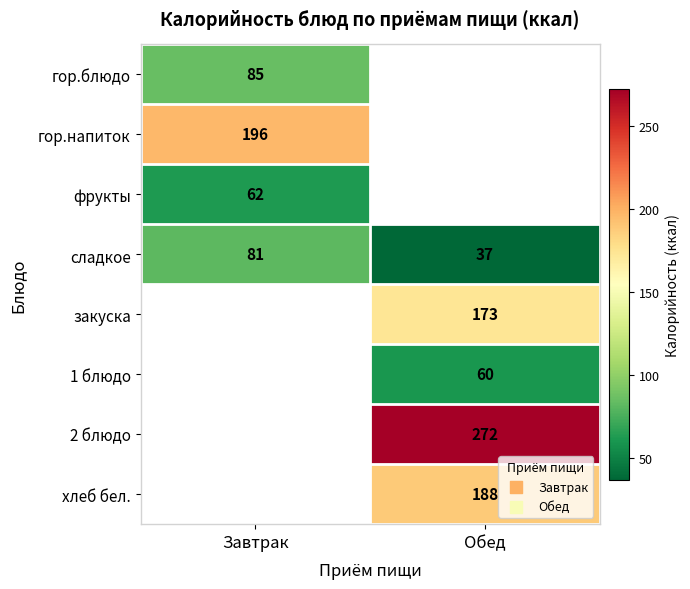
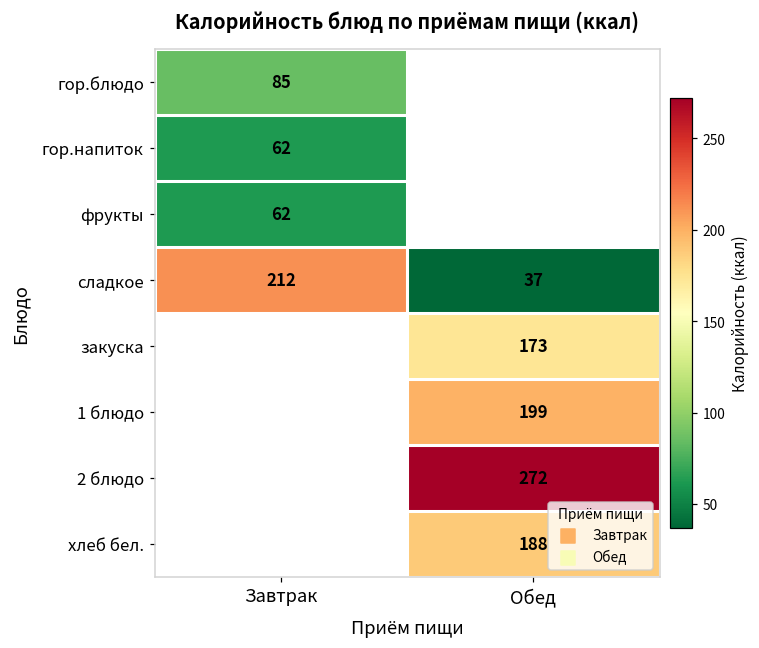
гор.напиток, Завтрак: 196 -> 62
сладкое, Завтрак: 81 -> 212
1 блюдо, Обед: 60 -> 199
